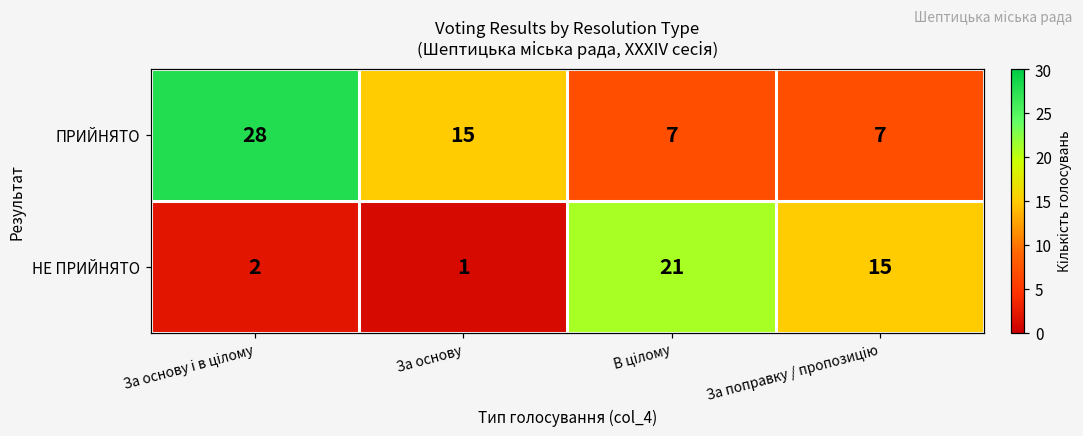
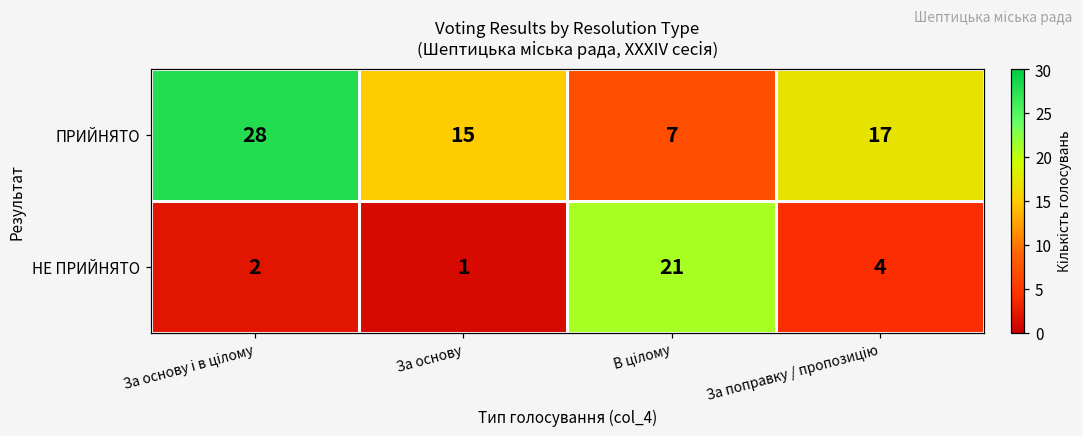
ПРИЙНЯТО, За поправку / пропозицію: 7 -> 17
НЕ ПРИЙНЯТО, За поправку / пропозицію: 15 -> 4
